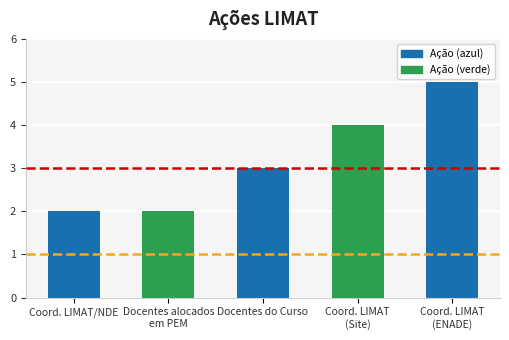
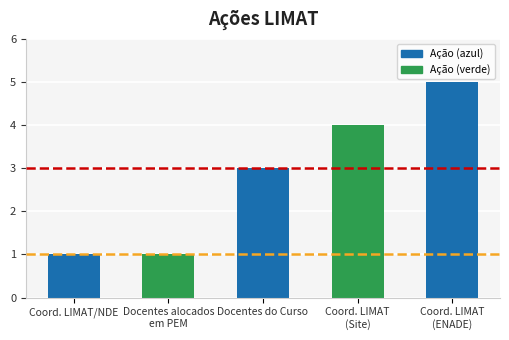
Coord. LIMAT/NDE: 2 -> 1
Docentes alocados em PEM: 2 -> 1
